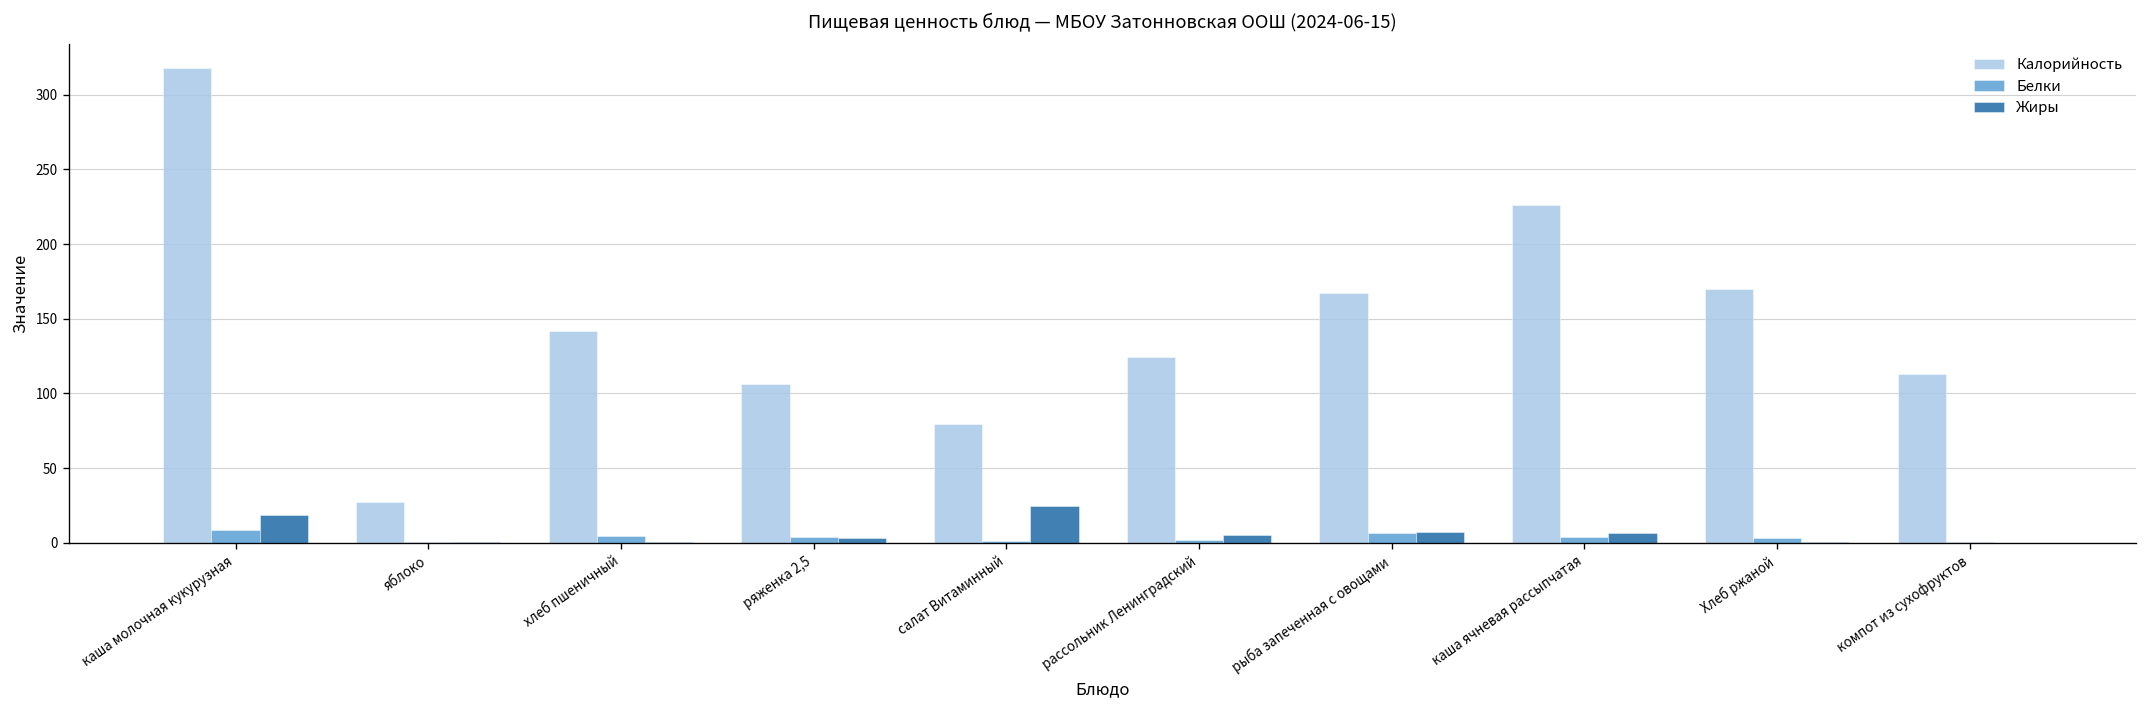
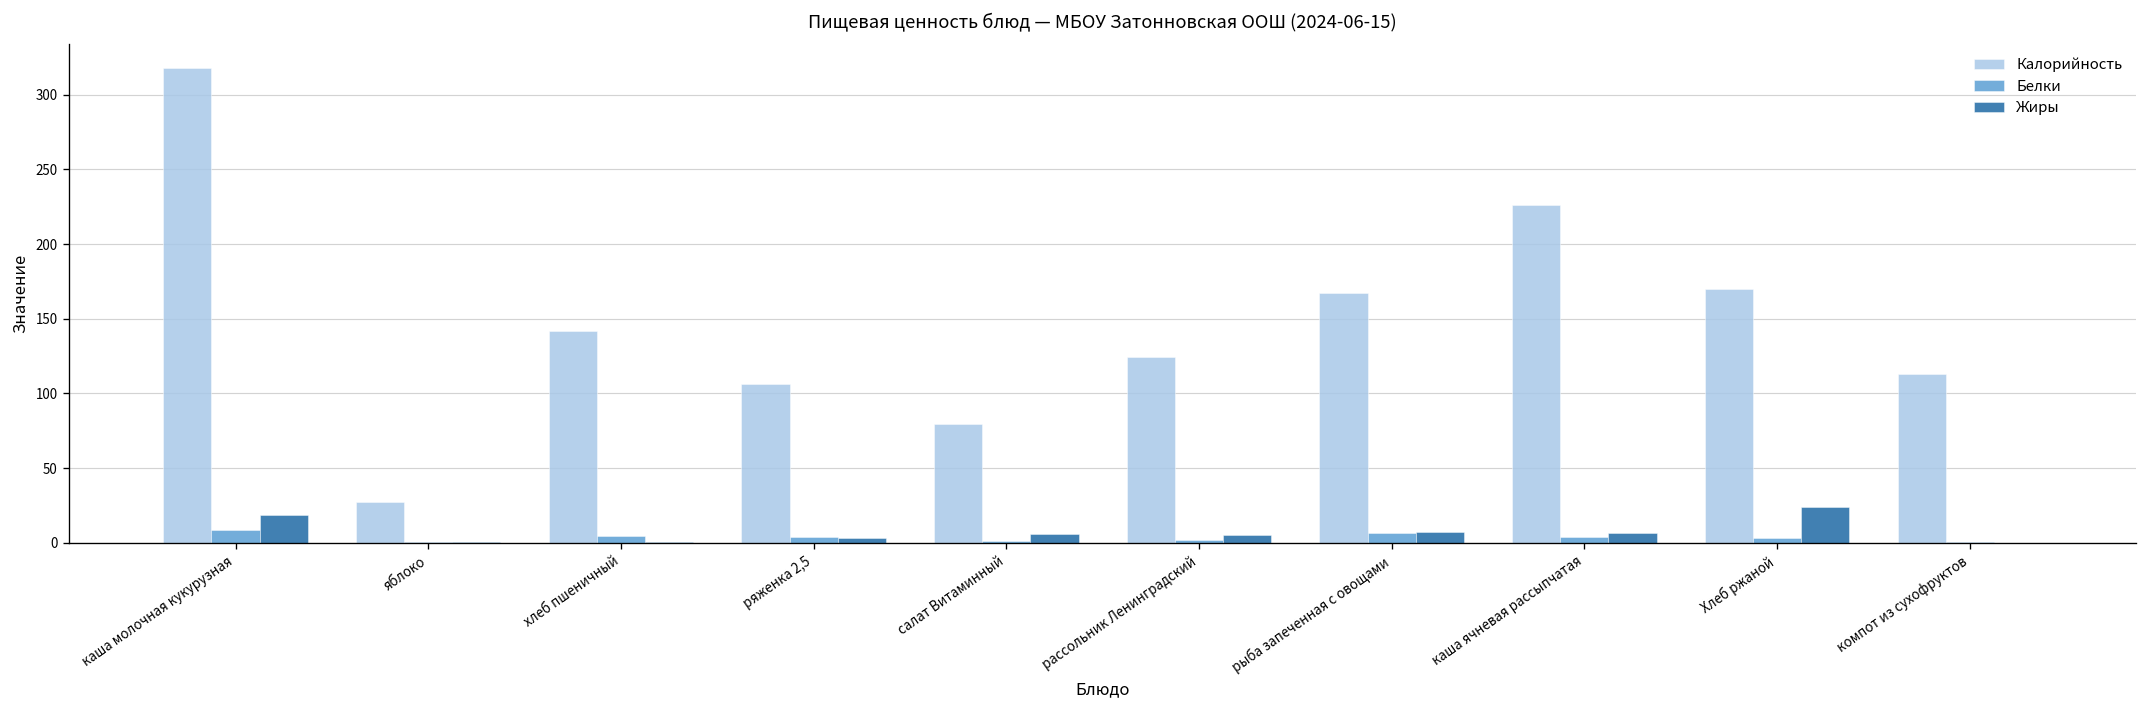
Жиры, салат Витаминный: 25 -> 6
Жиры, Хлеб ржаной: 1 -> 24
